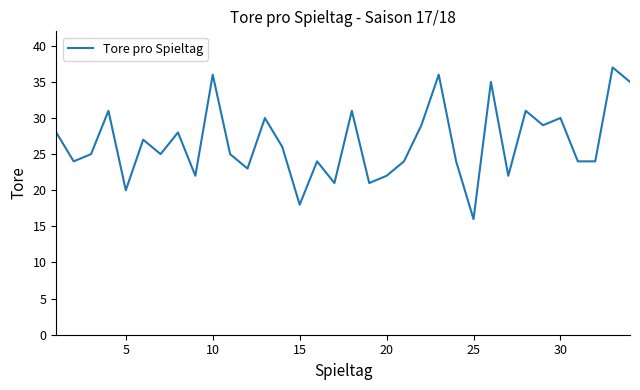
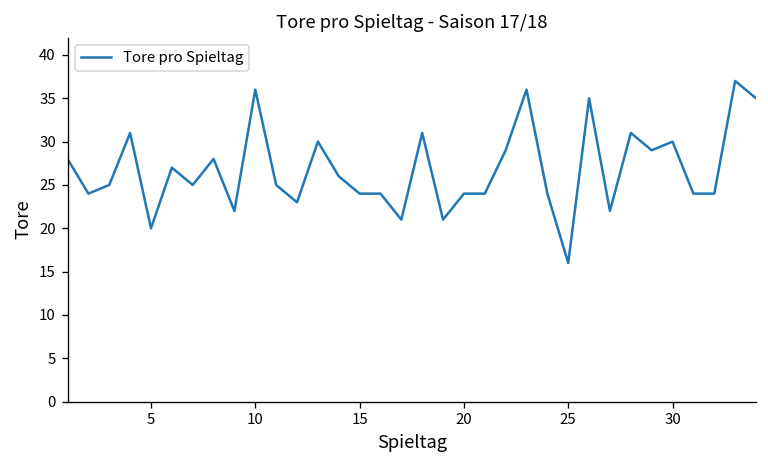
15: 18 -> 24
20: 22 -> 24
